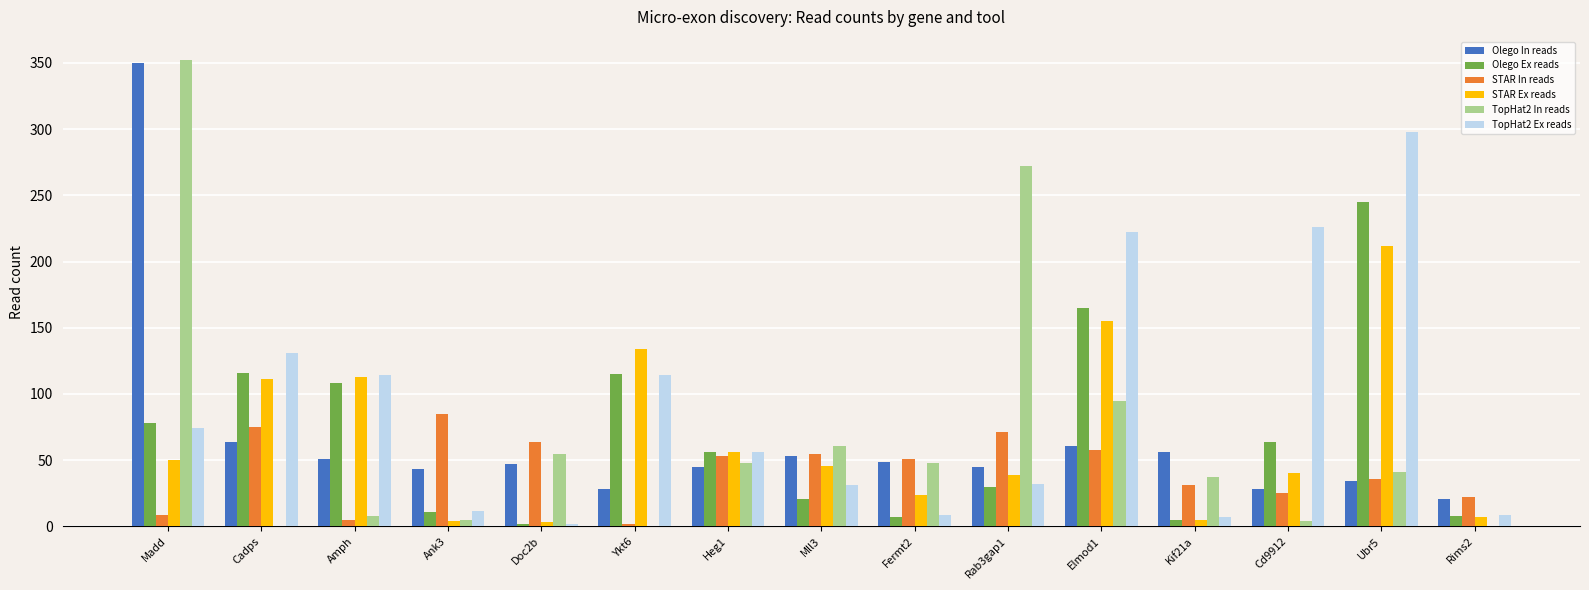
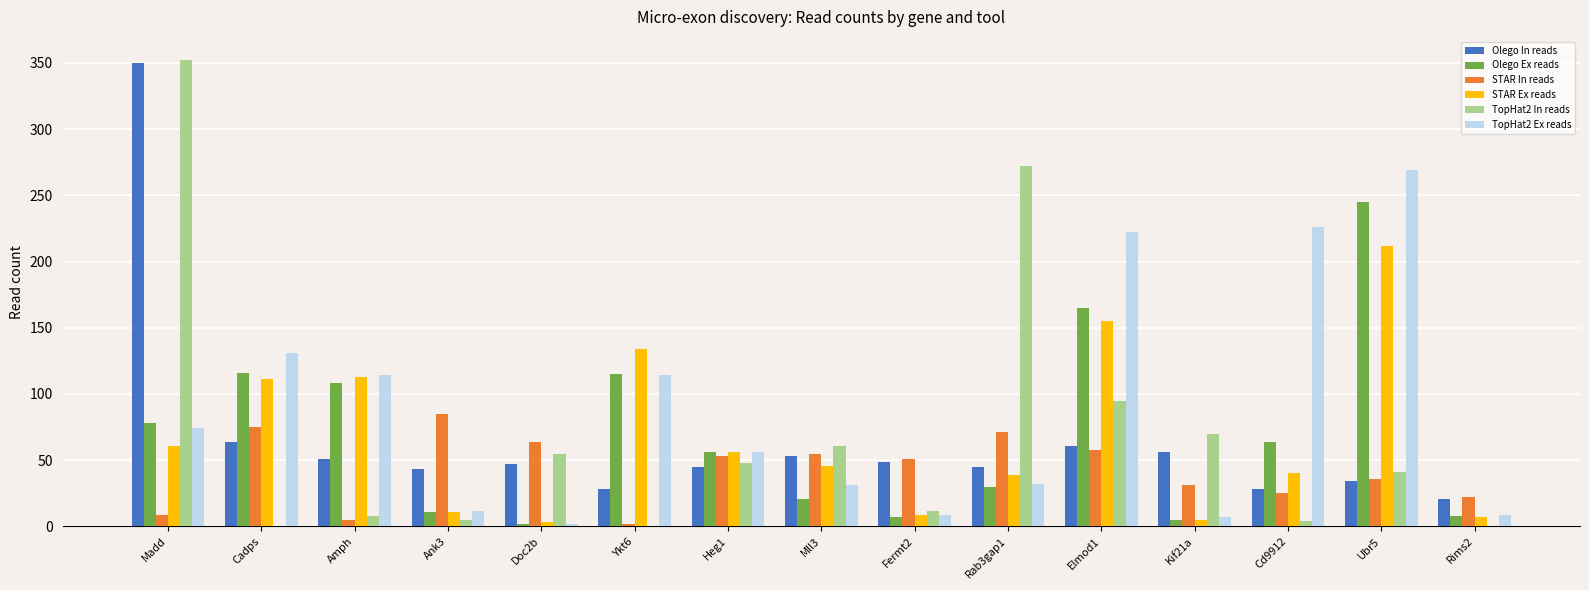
STAR Ex reads, Madd: 50 -> 61
STAR Ex reads, Ank3: 4 -> 11
STAR Ex reads, Fermt2: 24 -> 9
TopHat2 In reads, Fermt2: 48 -> 12
TopHat2 In reads, Kif21a: 37 -> 70
TopHat2 Ex reads, Ubr5: 298 -> 269
